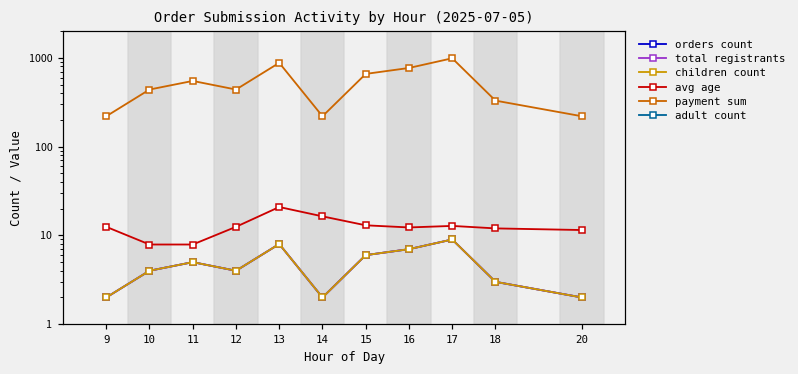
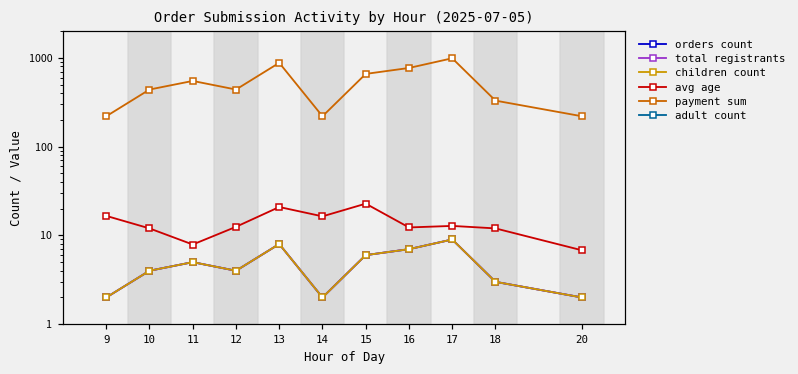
avg age, 9: 13 -> 17
avg age, 10: 8 -> 12
avg age, 15: 13 -> 23
avg age, 20: 12 -> 7
